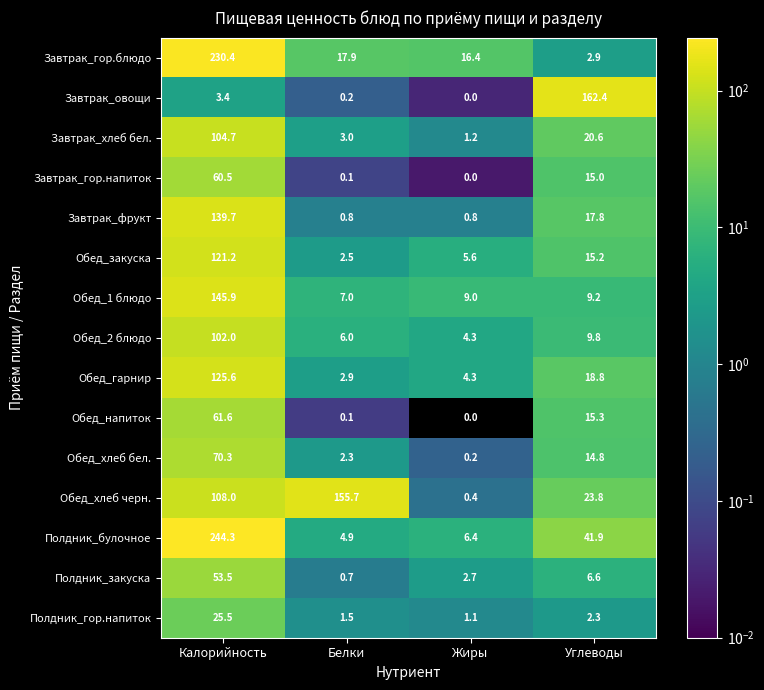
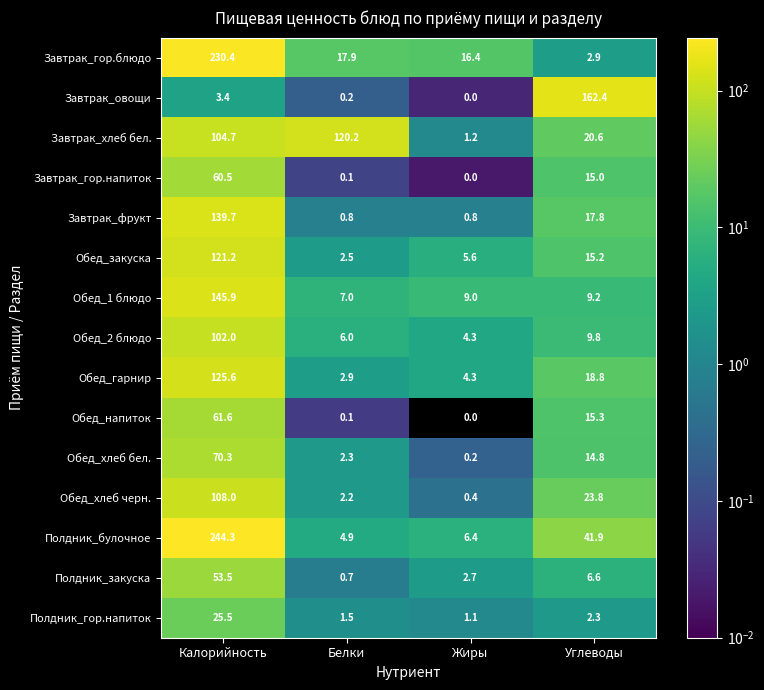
Завтрак_хлеб бел., Белки: 3.0 -> 120.2
Обед_хлеб черн., Белки: 155.7 -> 2.2
